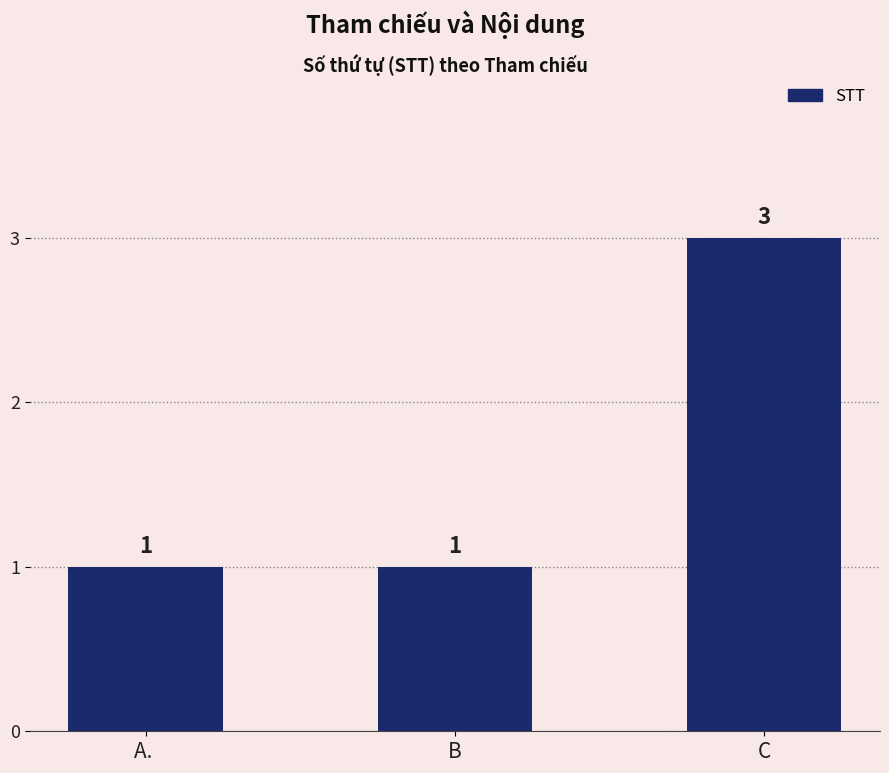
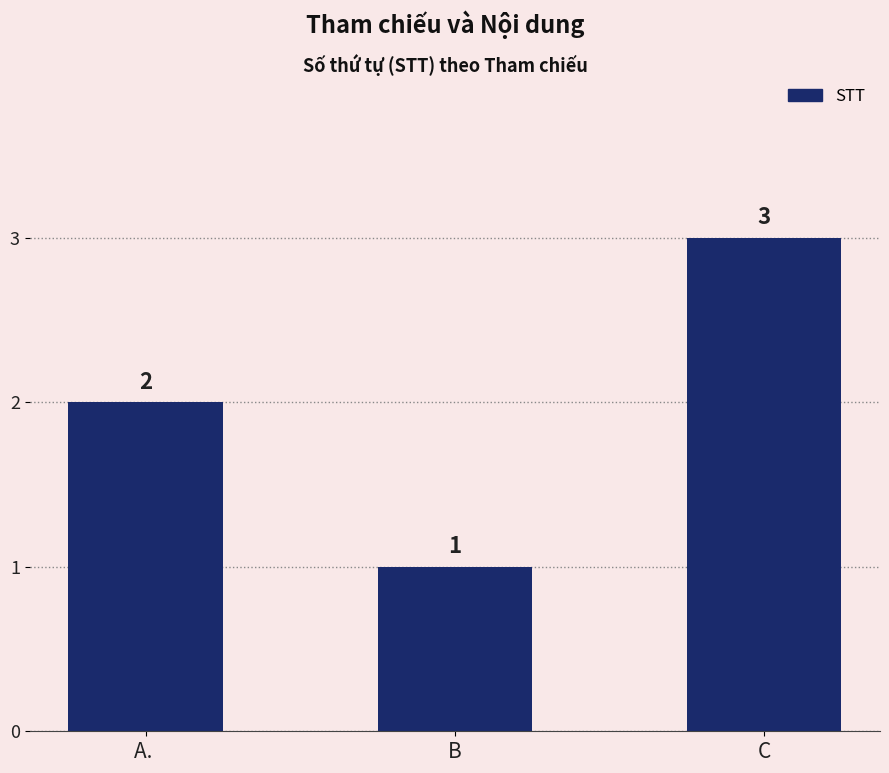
A.: 1 -> 2
